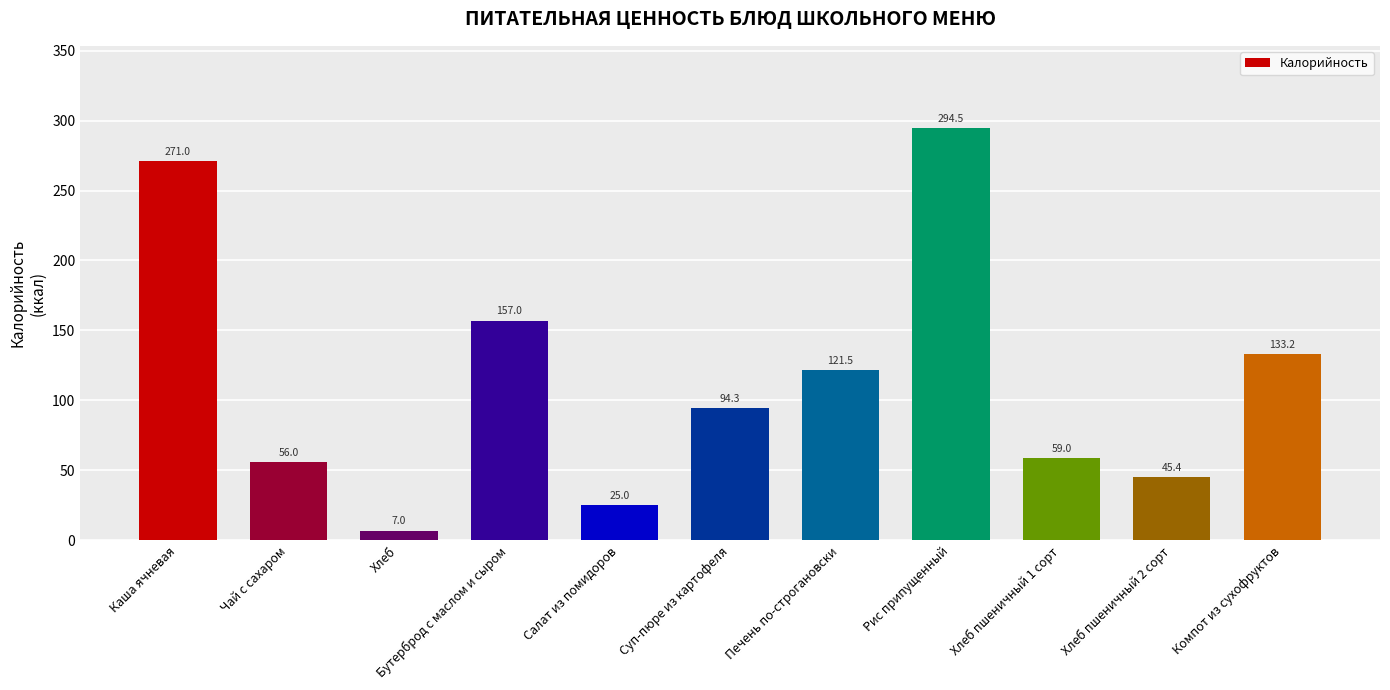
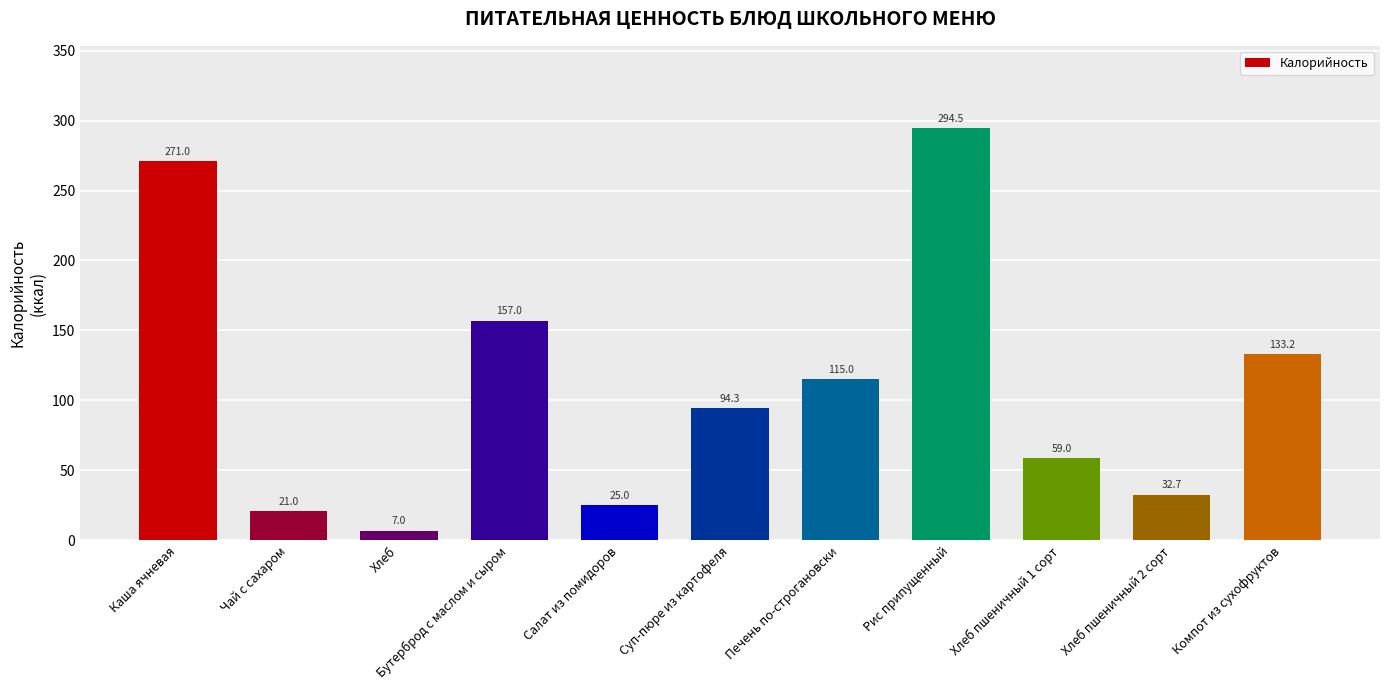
Чай с сахаром: 56.0 -> 21.0
Печень по-строгановски: 121.5 -> 115.0
Хлеб пшеничный 2 сорт: 45.4 -> 32.7
